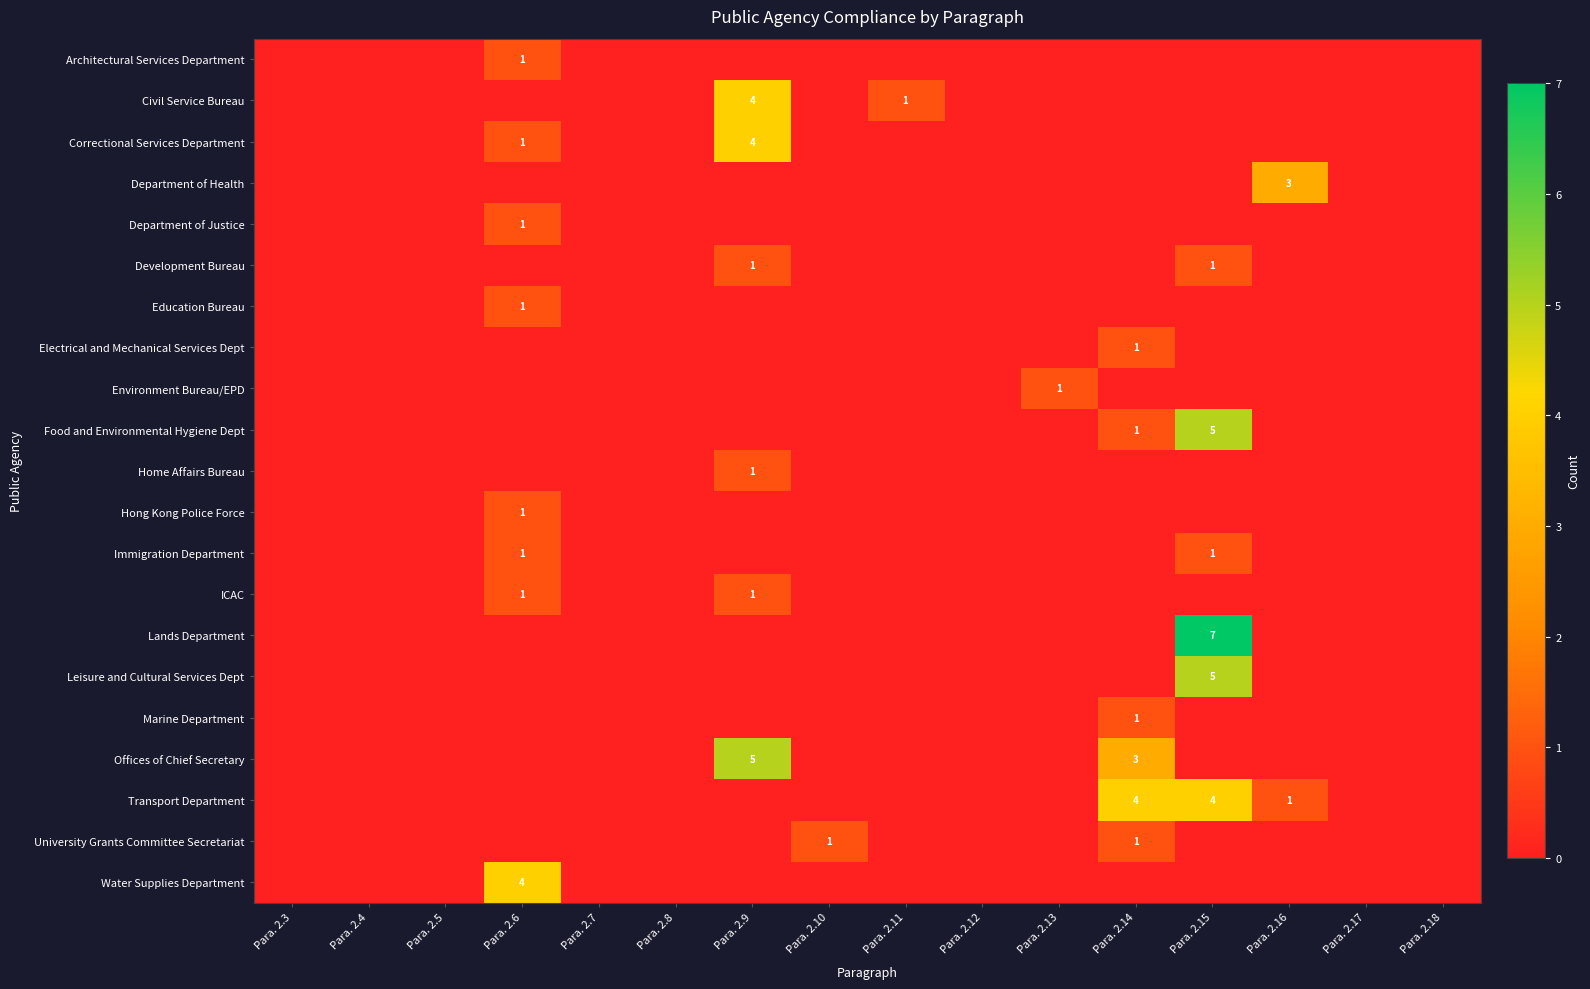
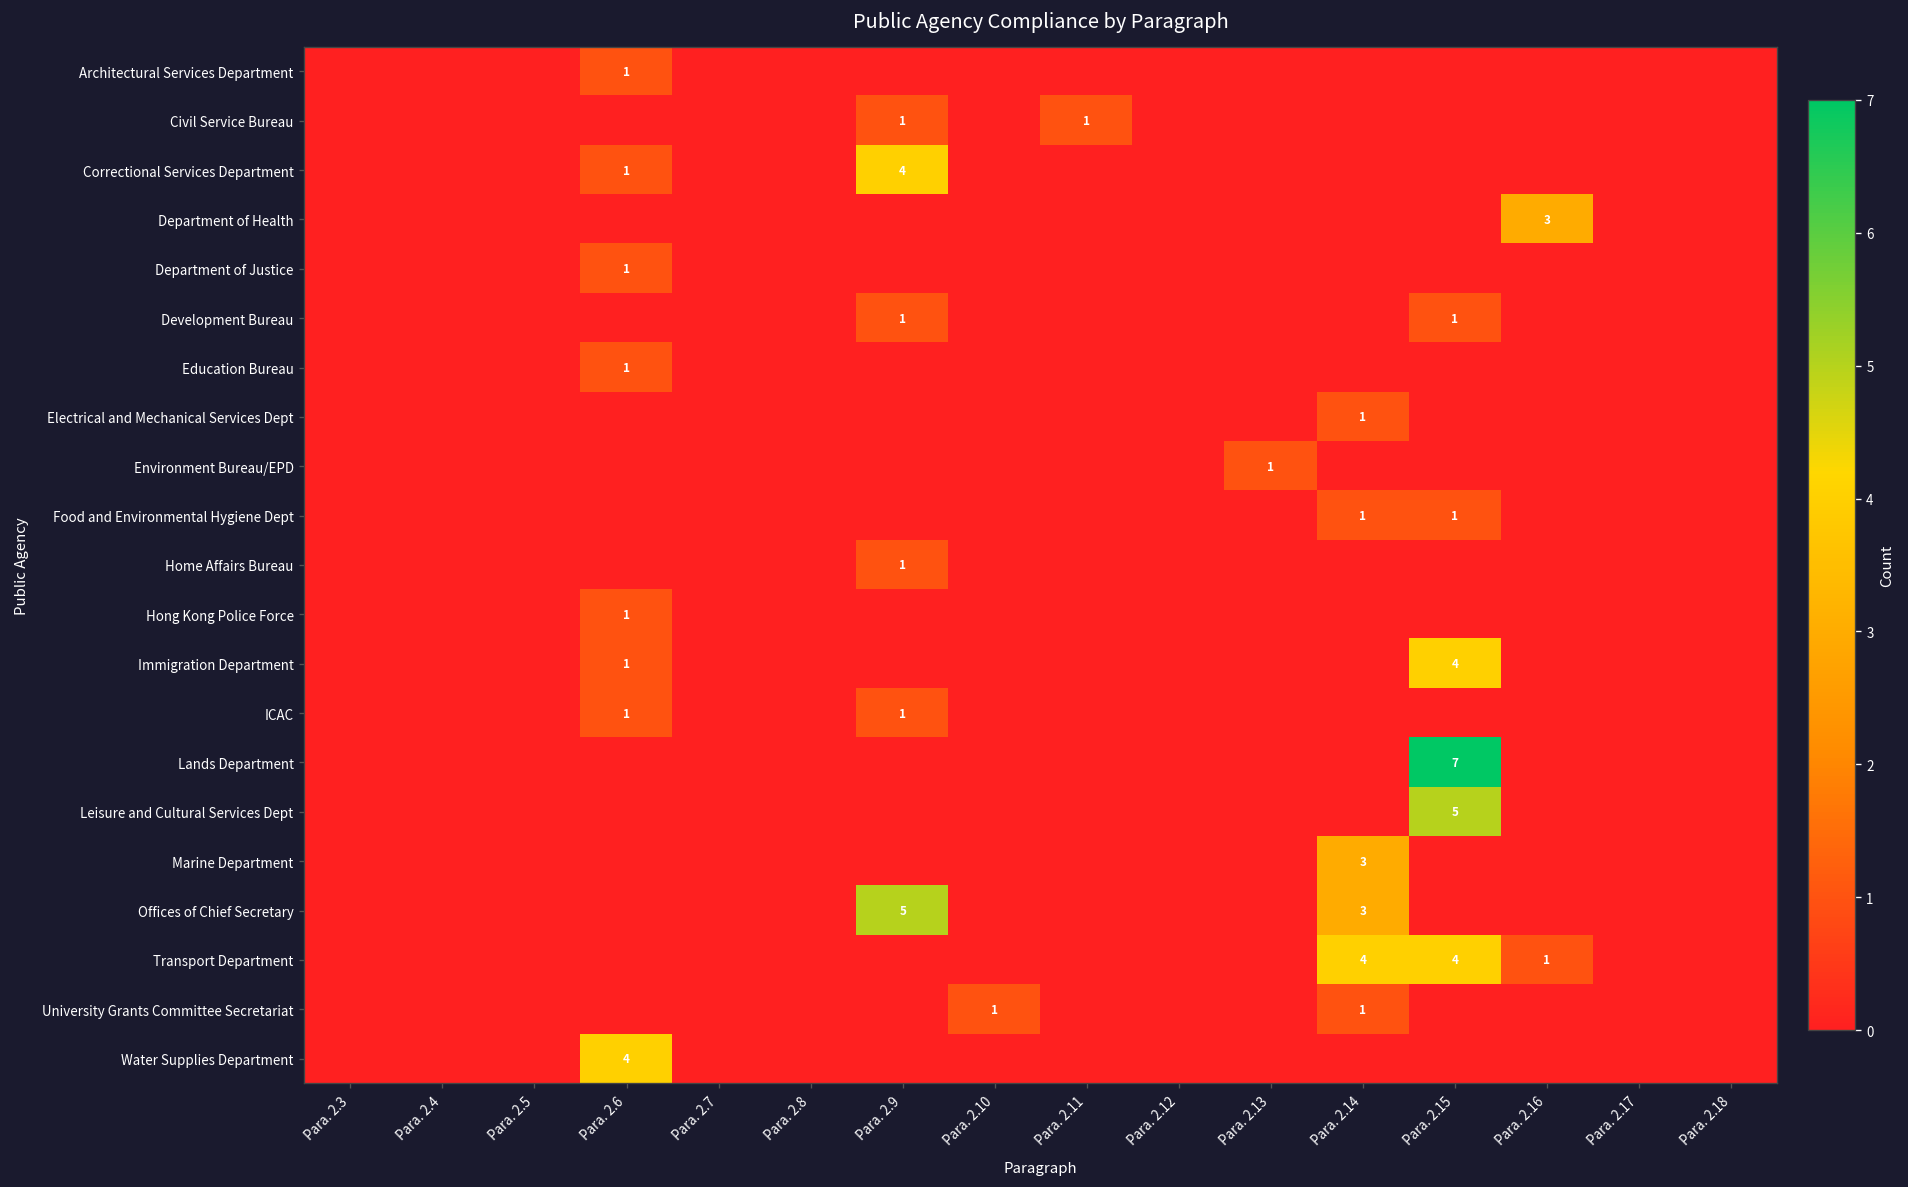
Civil Service Bureau, Para. 2.9: 4 -> 1
Food and Environmental Hygiene Dept, Para. 2.15: 5 -> 1
Immigration Department, Para. 2.15: 1 -> 4
Marine Department, Para. 2.14: 1 -> 3
